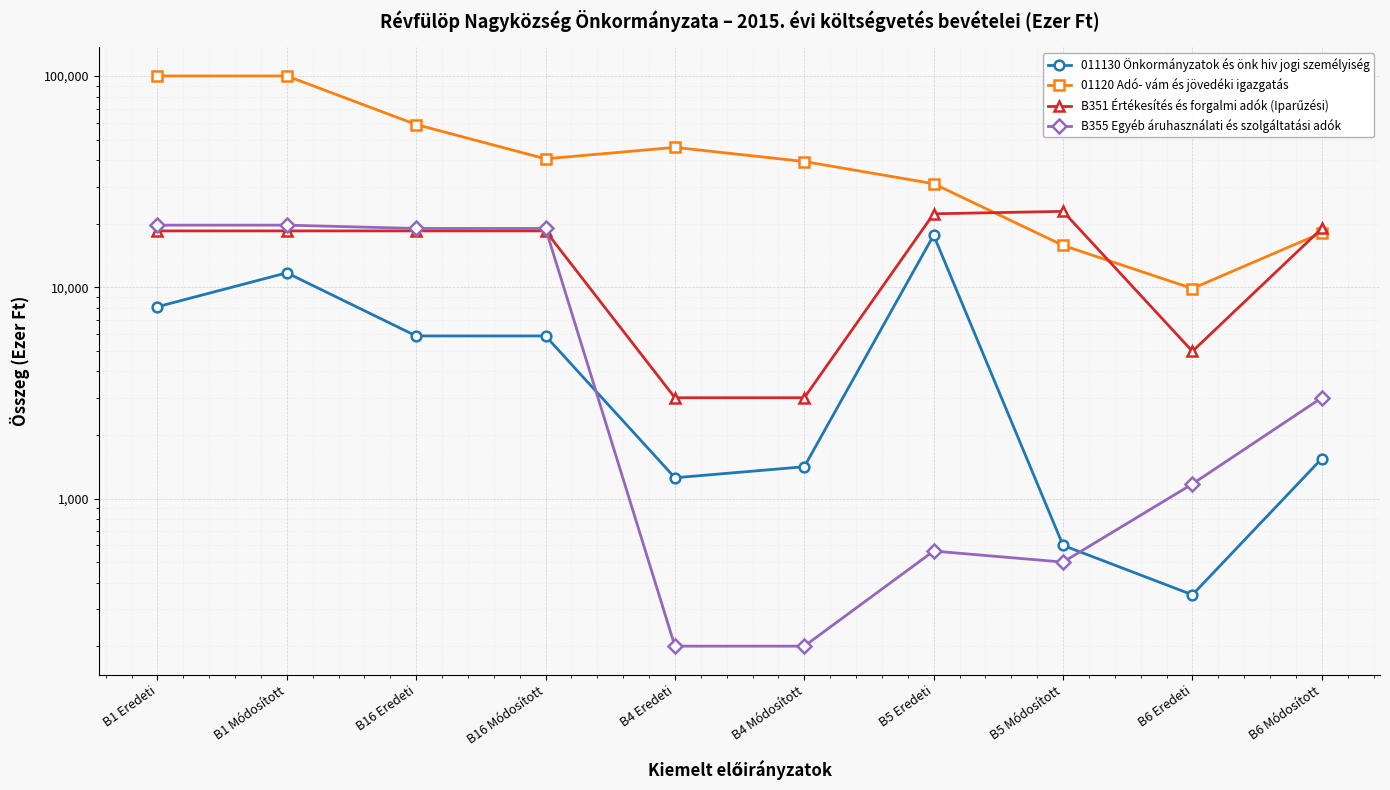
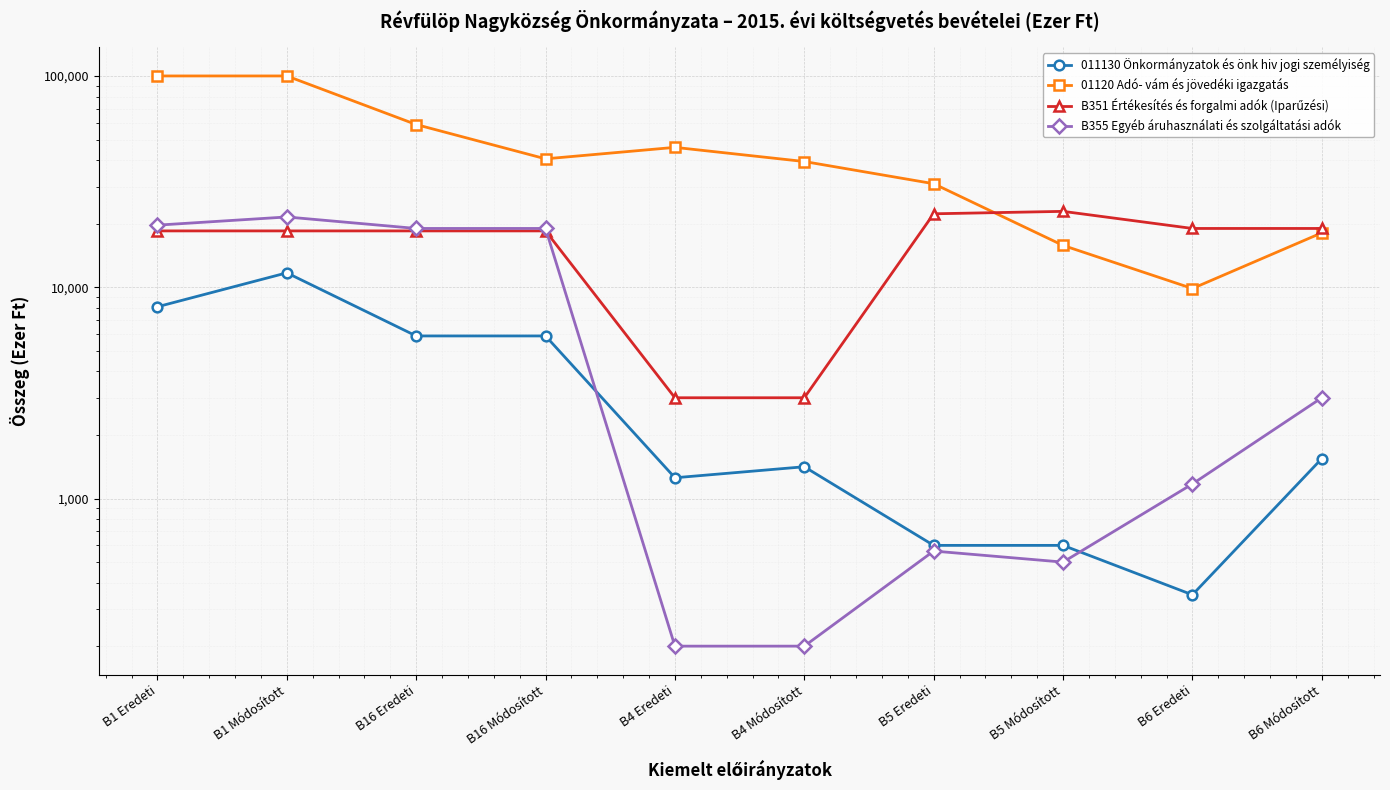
B355 Egyéb áruhasználati és szolgáltatási adók, B1 Módosított: 20,000 -> 22,000
011130 Önkormányzatok és önk hiv jogi személyiség, B5 Eredeti: 18,000 -> 600
B351 Értékesítés és forgalmi adók (Iparűzési), B6 Eredeti: 5,000 -> 19,000
